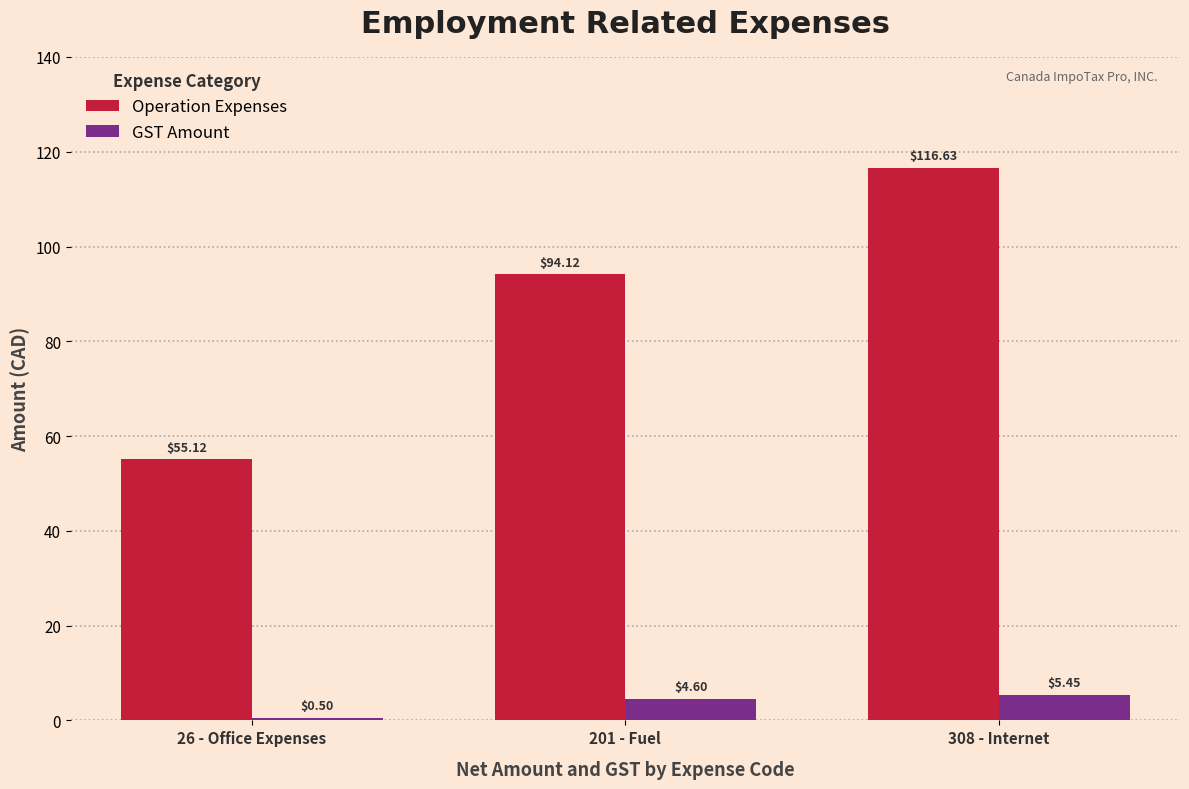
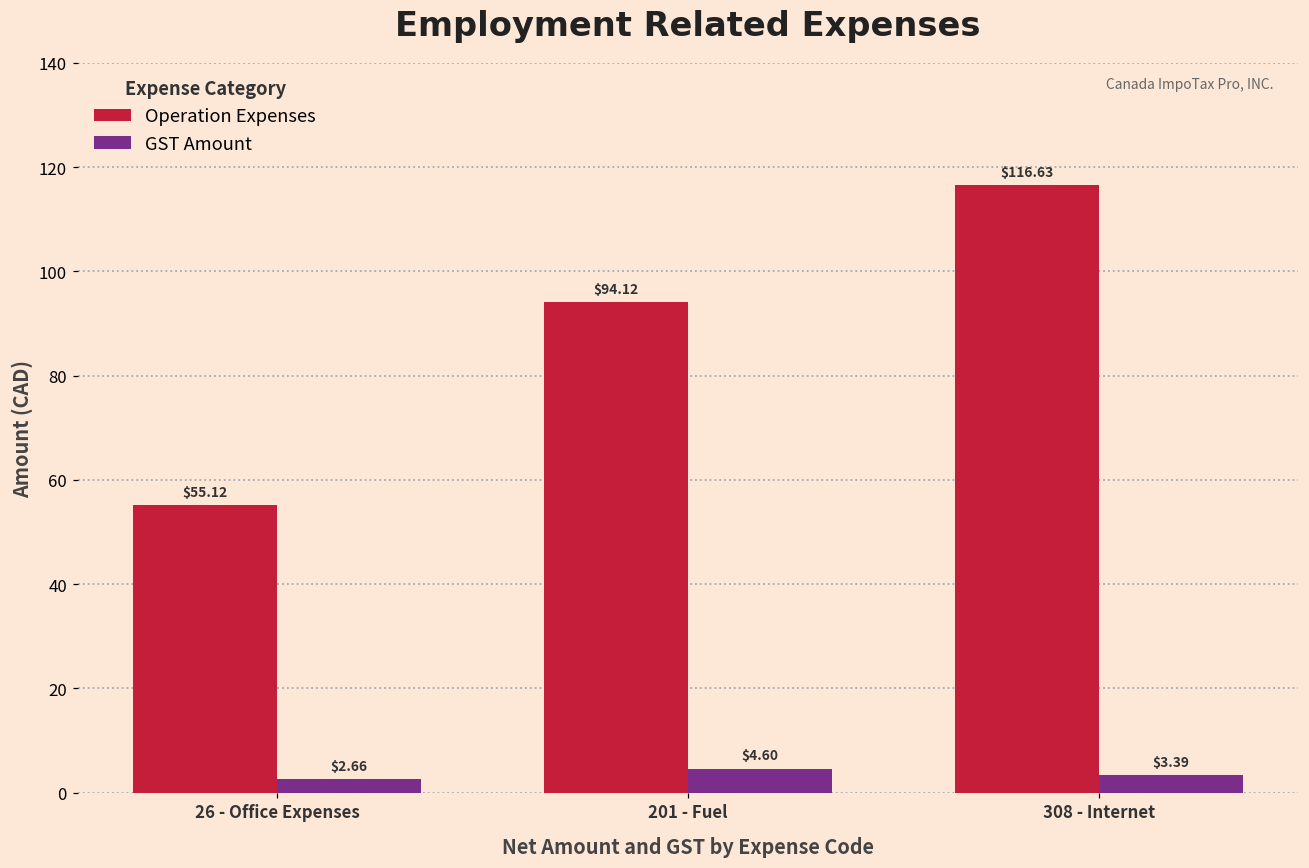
GST Amount, 26 - Office Expenses: $0.50 -> $2.66
GST Amount, 308 - Internet: $5.45 -> $3.39
